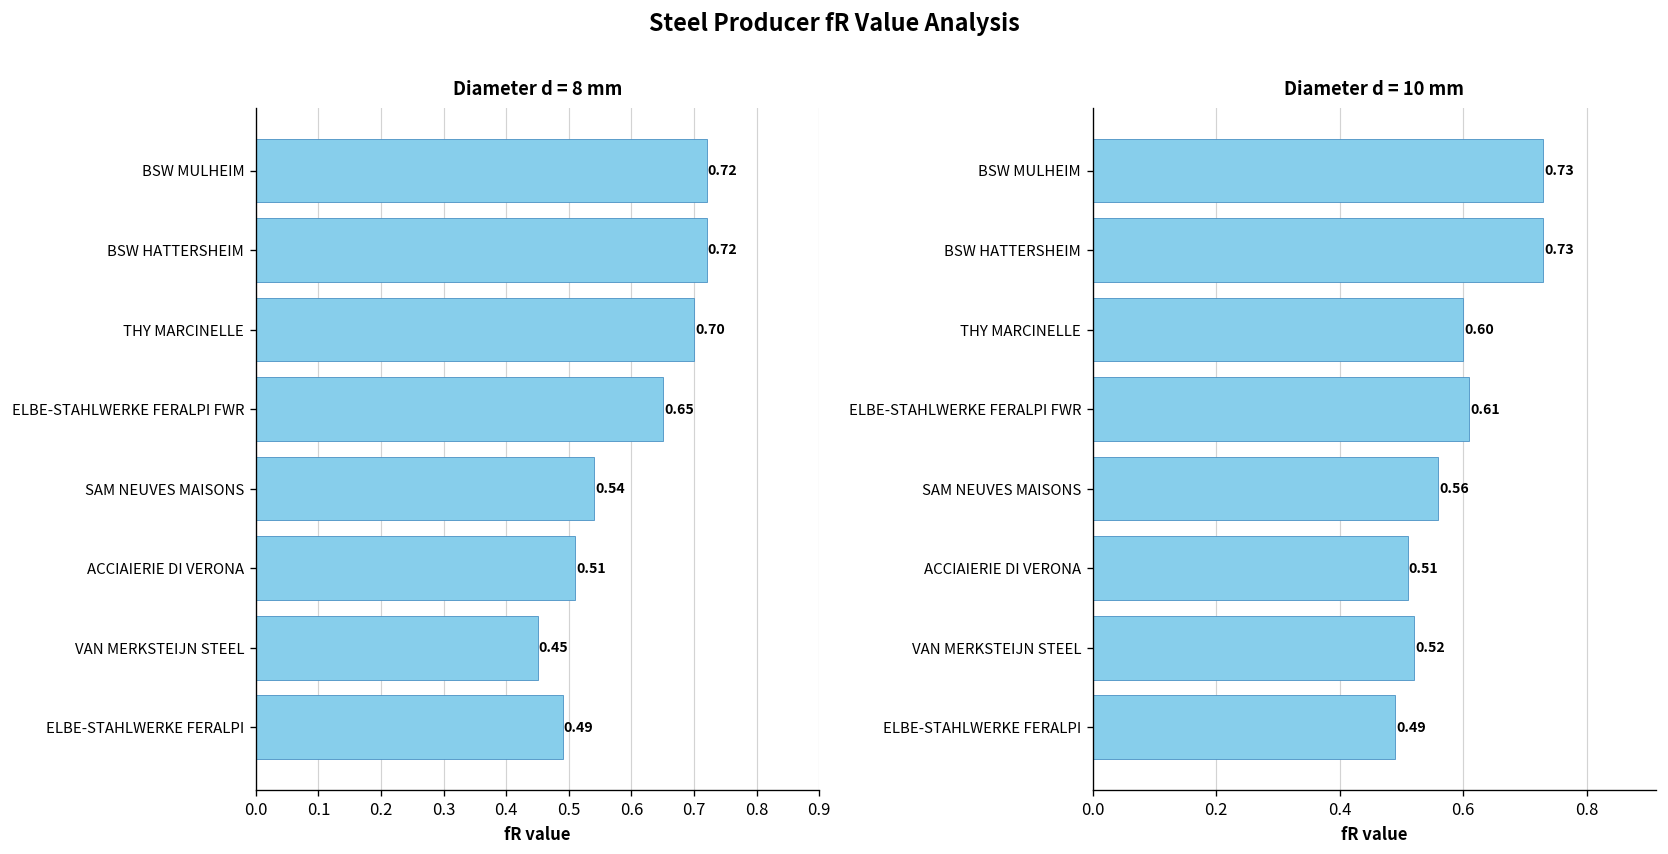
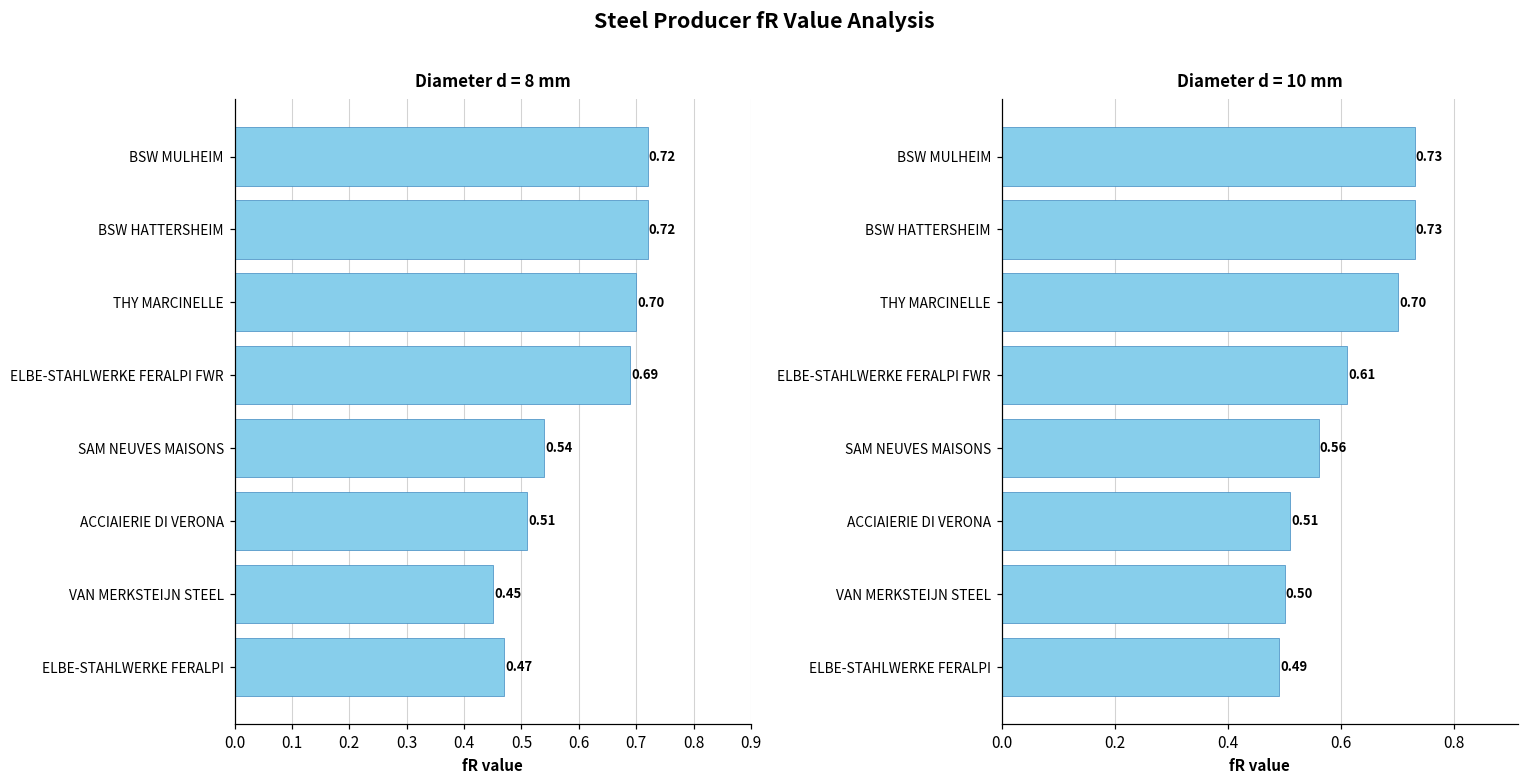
Diameter d = 8 mm, ELBE-STAHLWERKE FERALPI FWR: 0.65 -> 0.69
Diameter d = 8 mm, ELBE-STAHLWERKE FERALPI: 0.49 -> 0.47
Diameter d = 10 mm, THY MARCINELLE: 0.60 -> 0.70
Diameter d = 10 mm, VAN MERKSTEIJN STEEL: 0.52 -> 0.50
